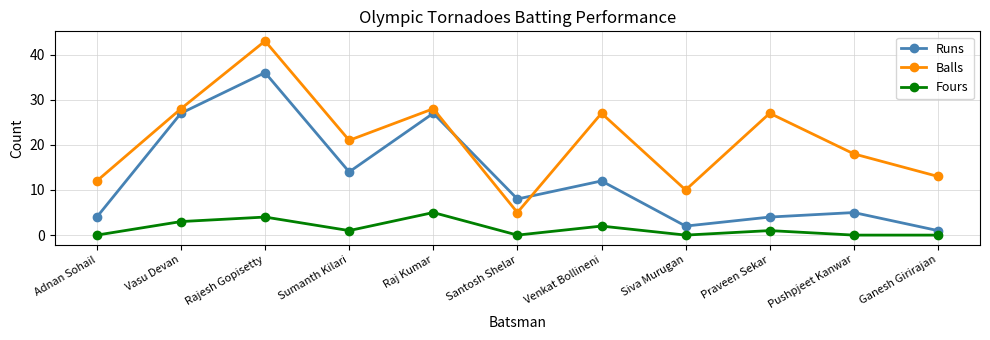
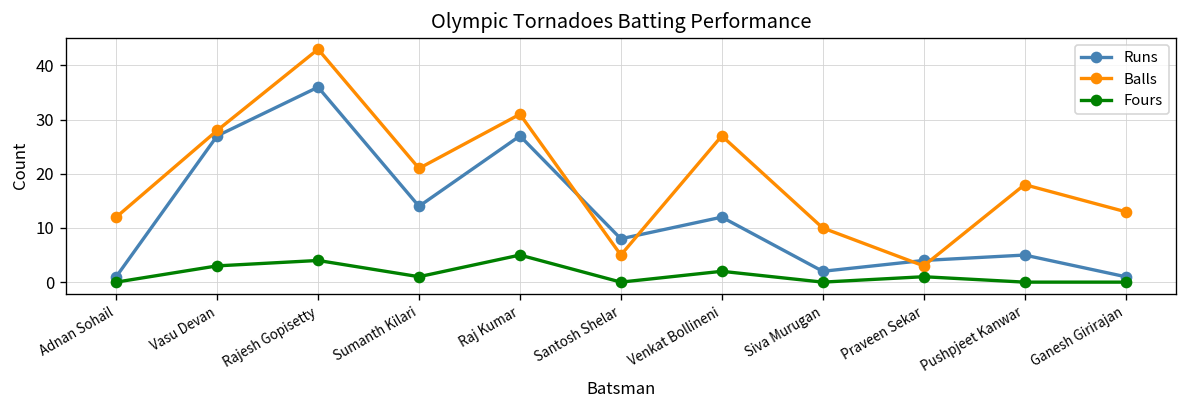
Runs, Adnan Sohail: 4 -> 1
Balls, Raj Kumar: 28 -> 31
Balls, Praveen Sekar: 27 -> 3
